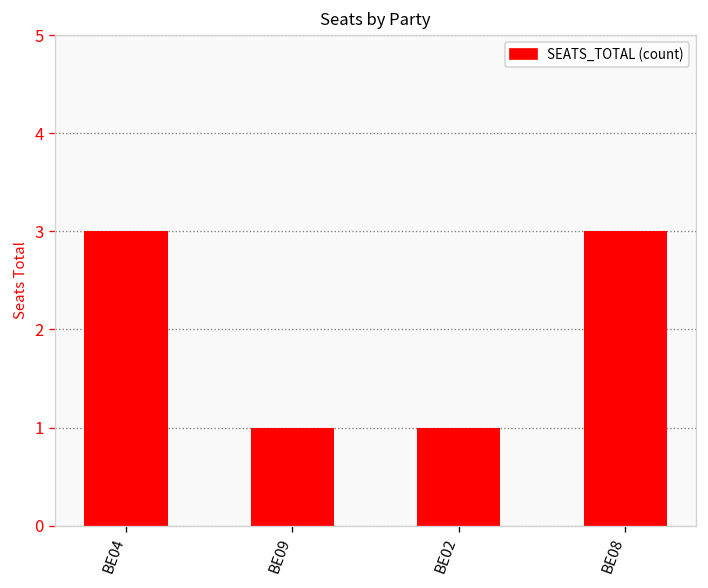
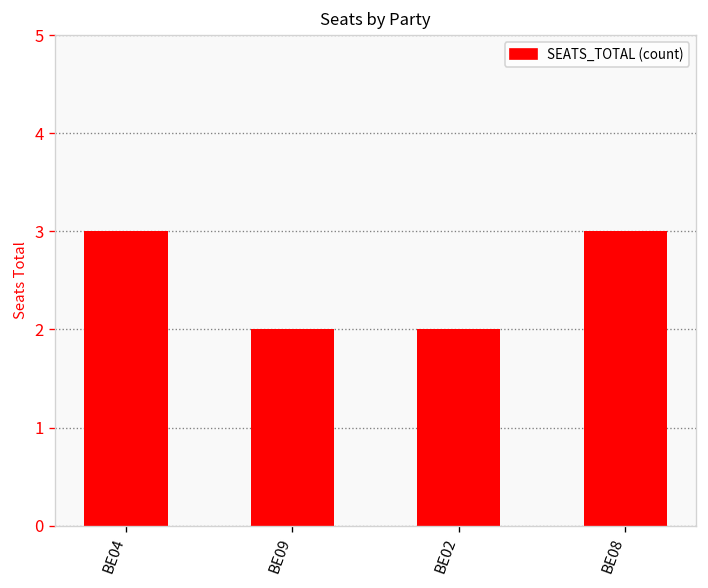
BE09: 1 -> 2
BE02: 1 -> 2
